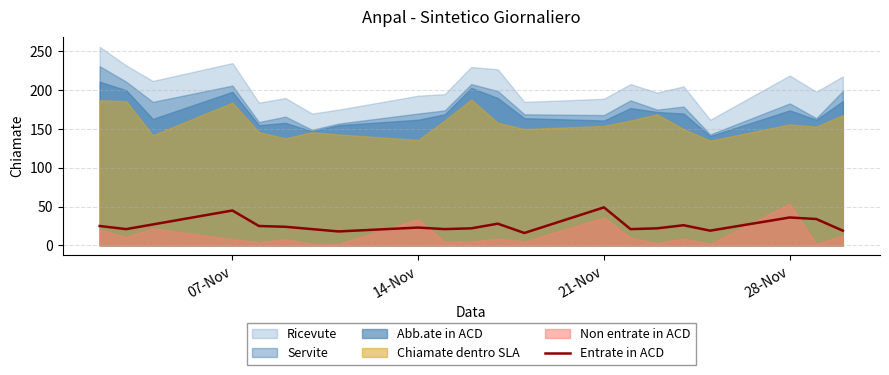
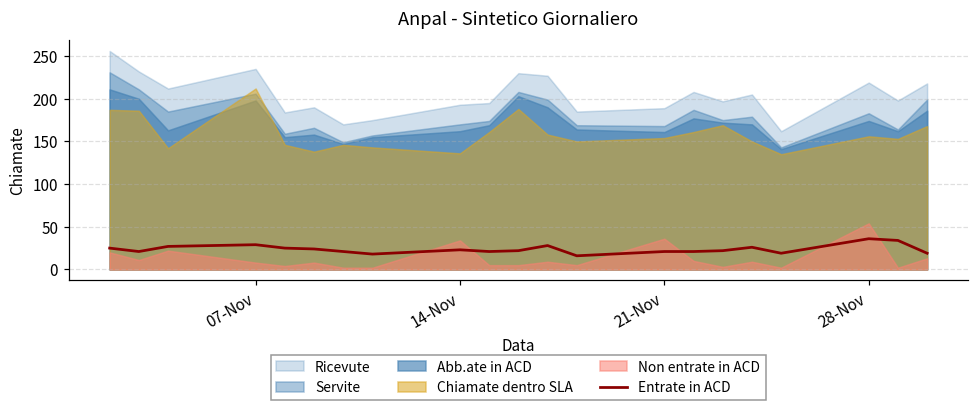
Entrate in ACD, 07-Nov: 50 -> 30
Chiamate dentro SLA, 07-Nov: 180 -> 210
Entrate in ACD, 21-Nov: 50 -> 20
